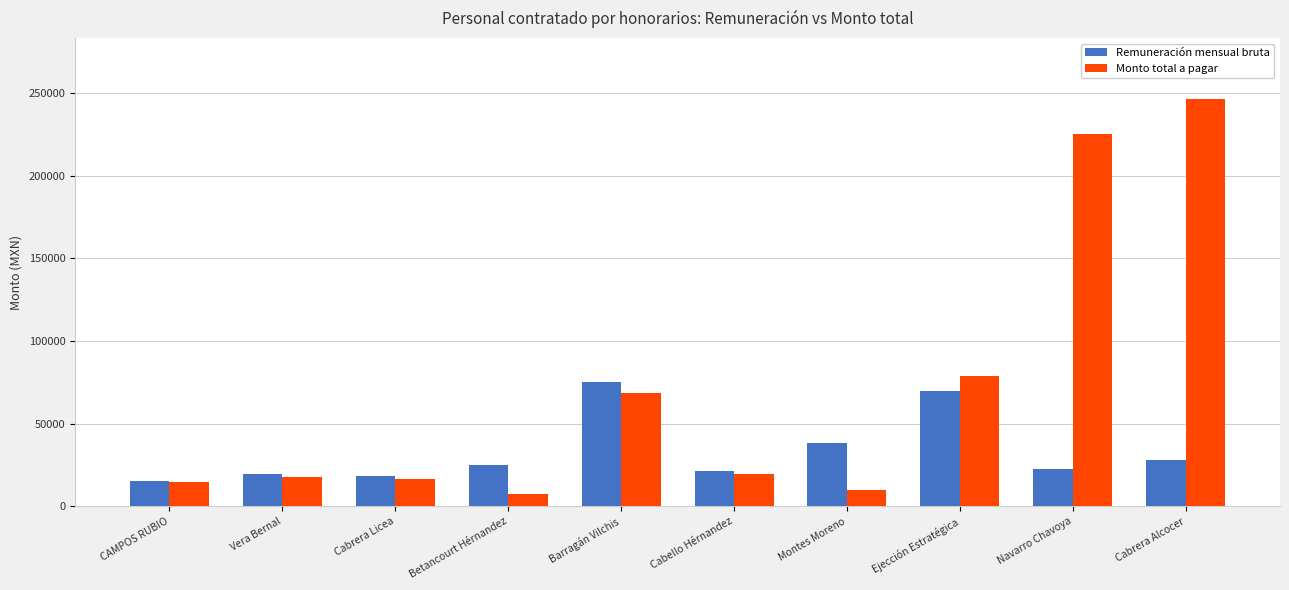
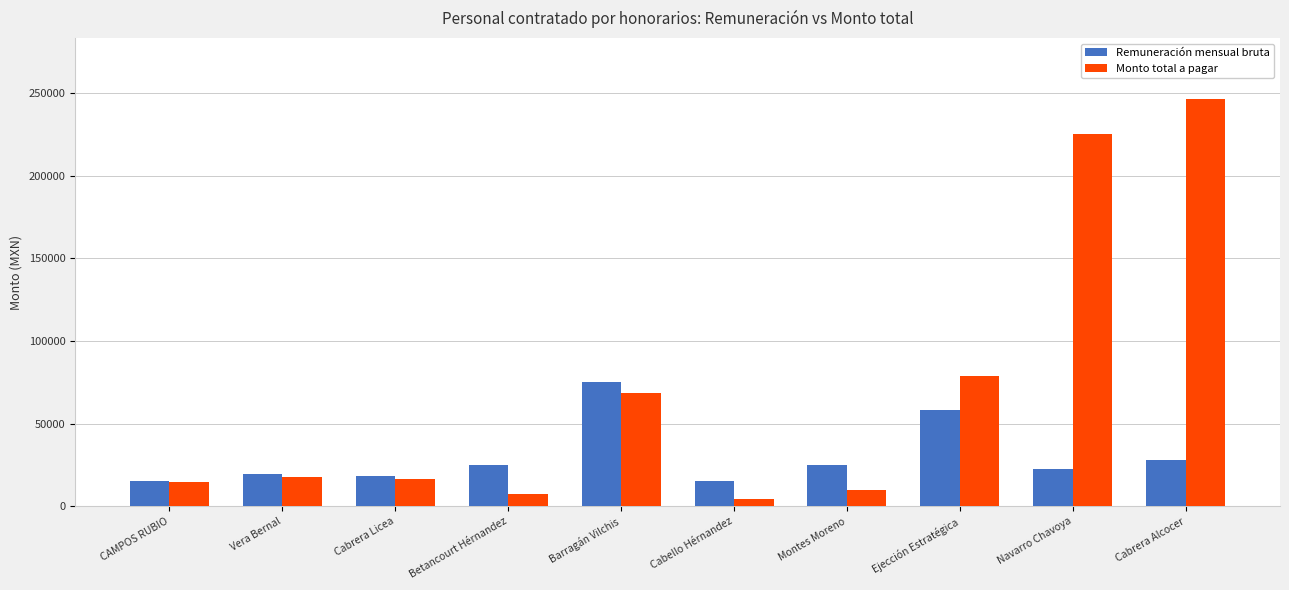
Remuneración mensual bruta, Cabello Hérnandez: 21000 -> 16000
Monto total a pagar, Cabello Hérnandez: 20000 -> 4000
Remuneración mensual bruta, Montes Moreno: 38000 -> 25000
Remuneración mensual bruta, Ejección Estratégica: 70000 -> 58000
